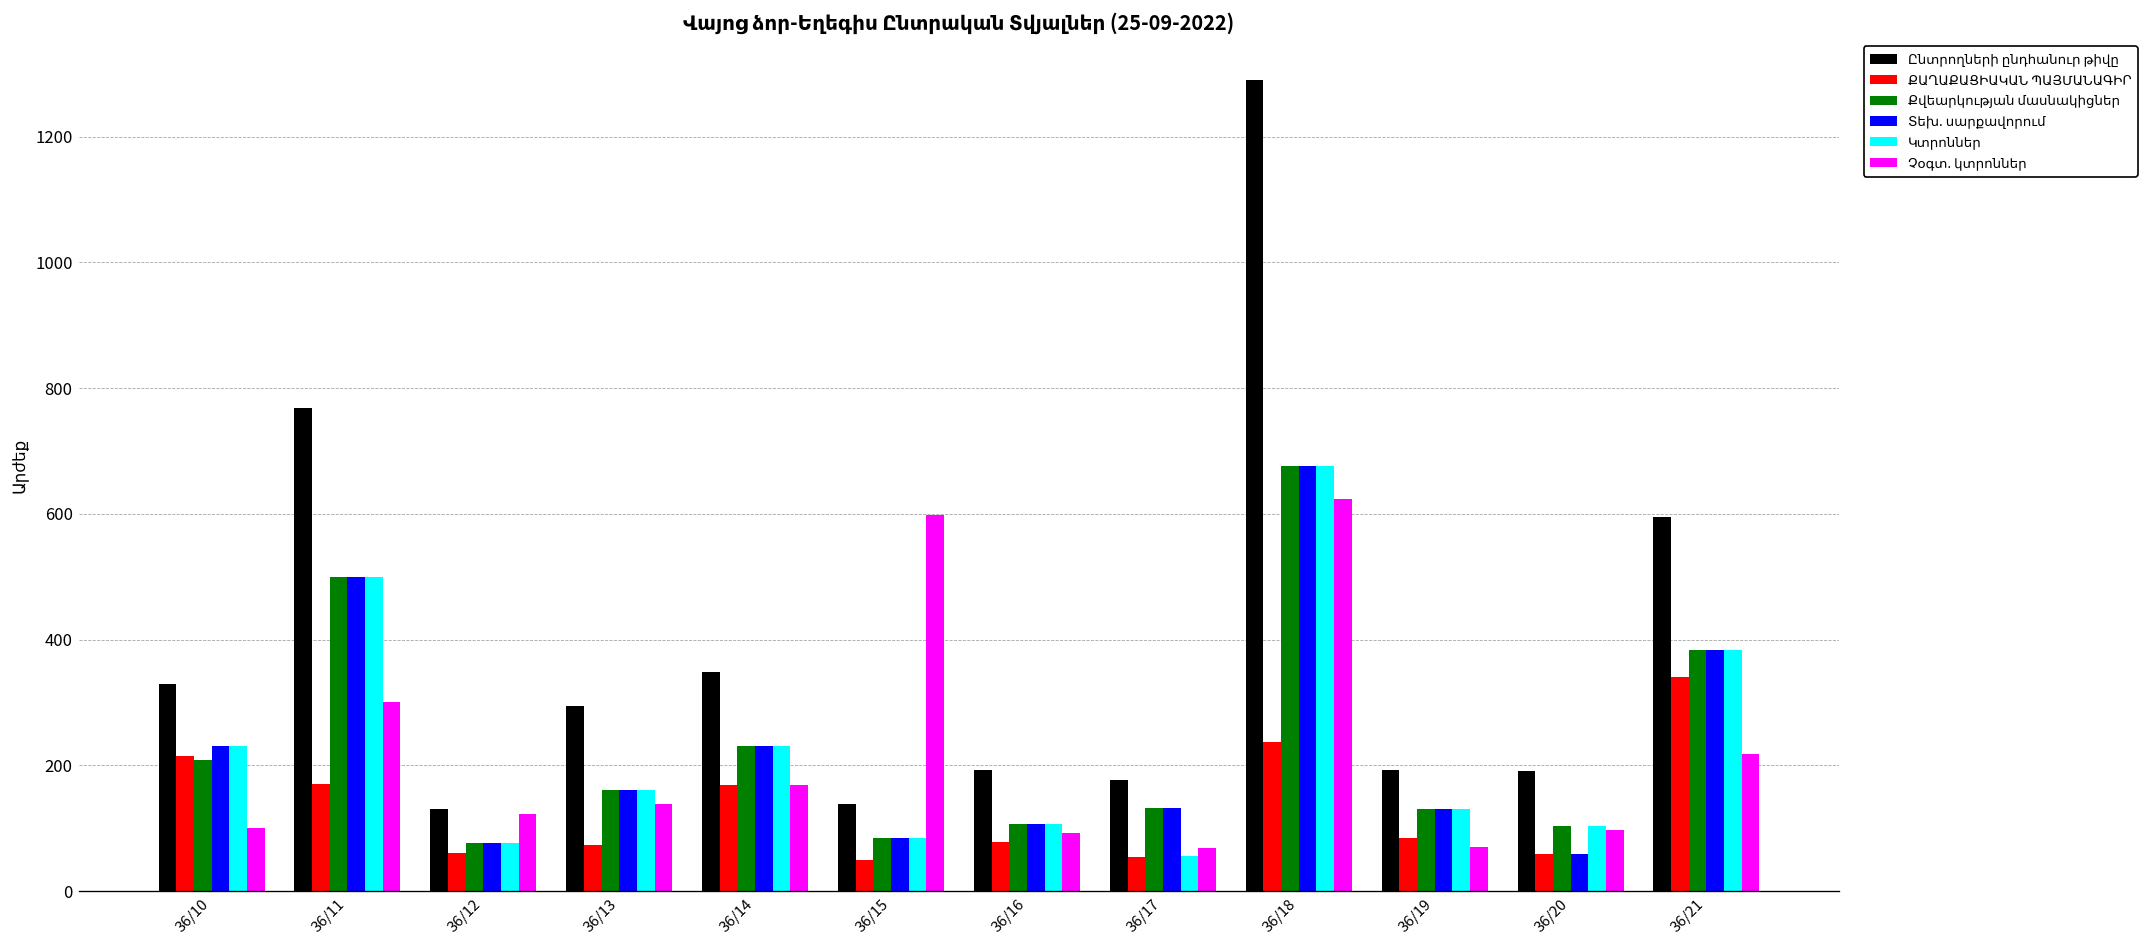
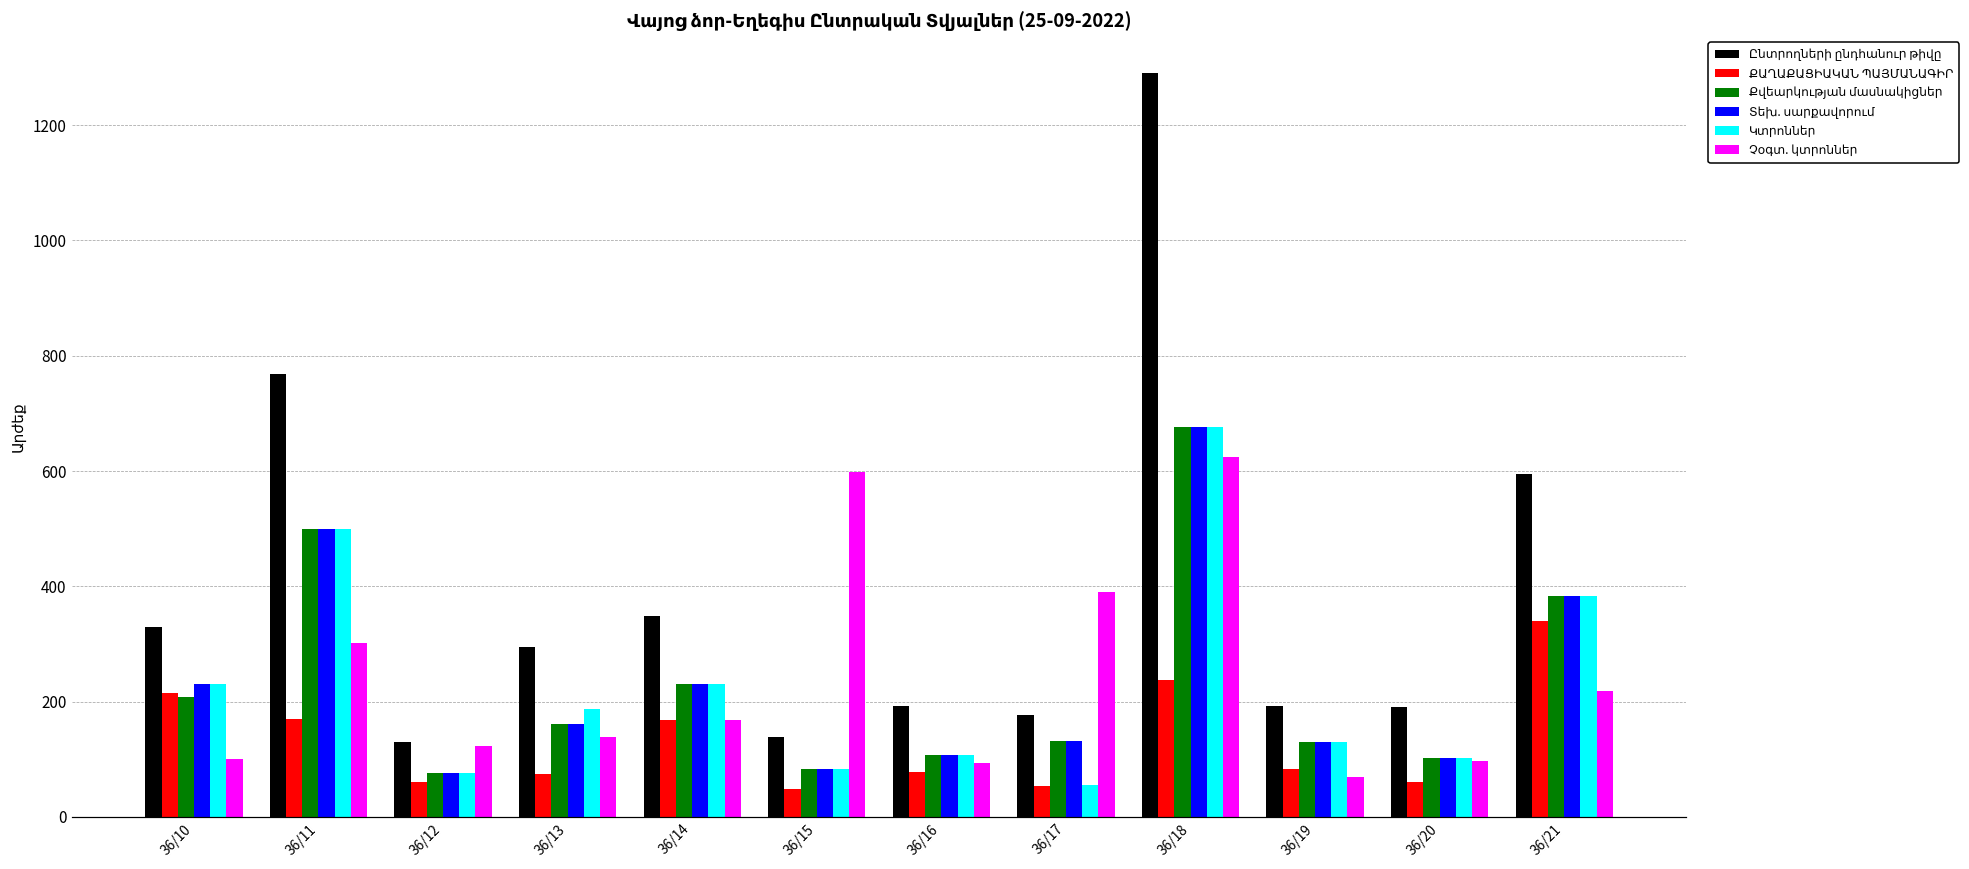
Կտրոններ, 36/13: 160 -> 190
Չօգտ. կտրոններ, 36/17: 70 -> 390
Տեխ. սարքավորում, 36/20: 60 -> 100
